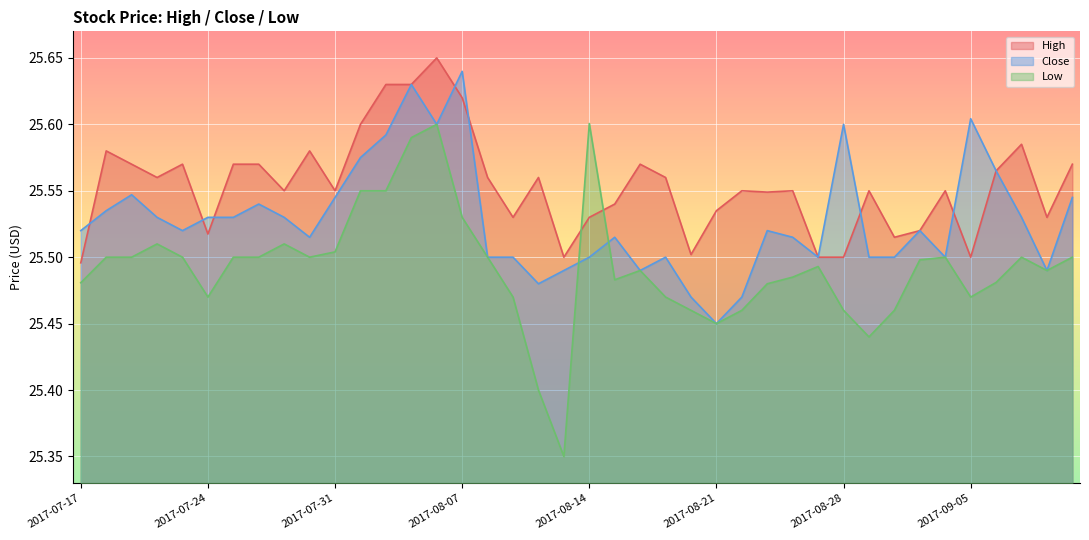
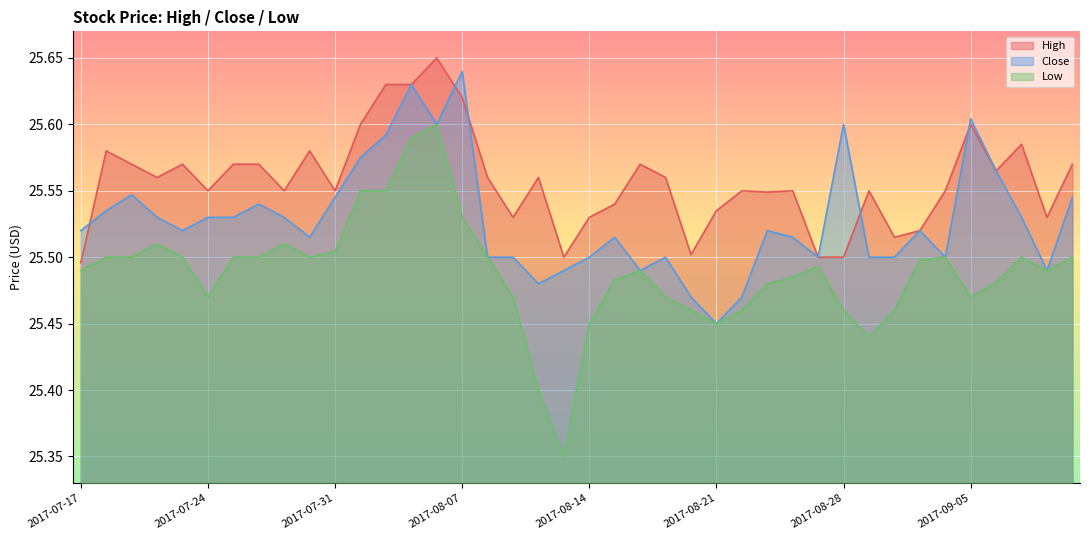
Low, 2017-07-17: 25.481 -> 25.490
High, 2017-07-24: 25.517 -> 25.550
Low, 2017-08-14: 25.601 -> 25.450
High, 2017-09-05: 25.5 -> 25.6
